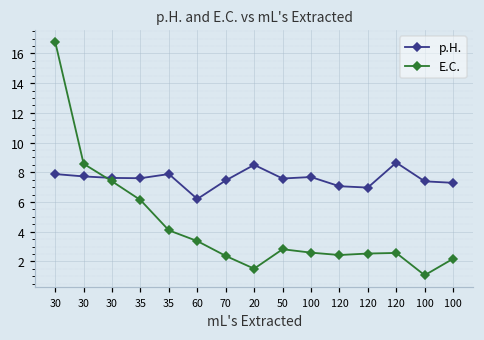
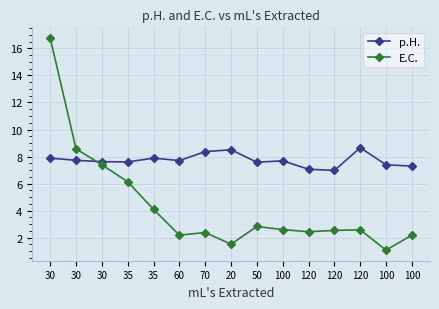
p.H., 60: 6.2 -> 7.7
E.C., 60: 3.4 -> 2.2
p.H., 70: 7.5 -> 8.4
